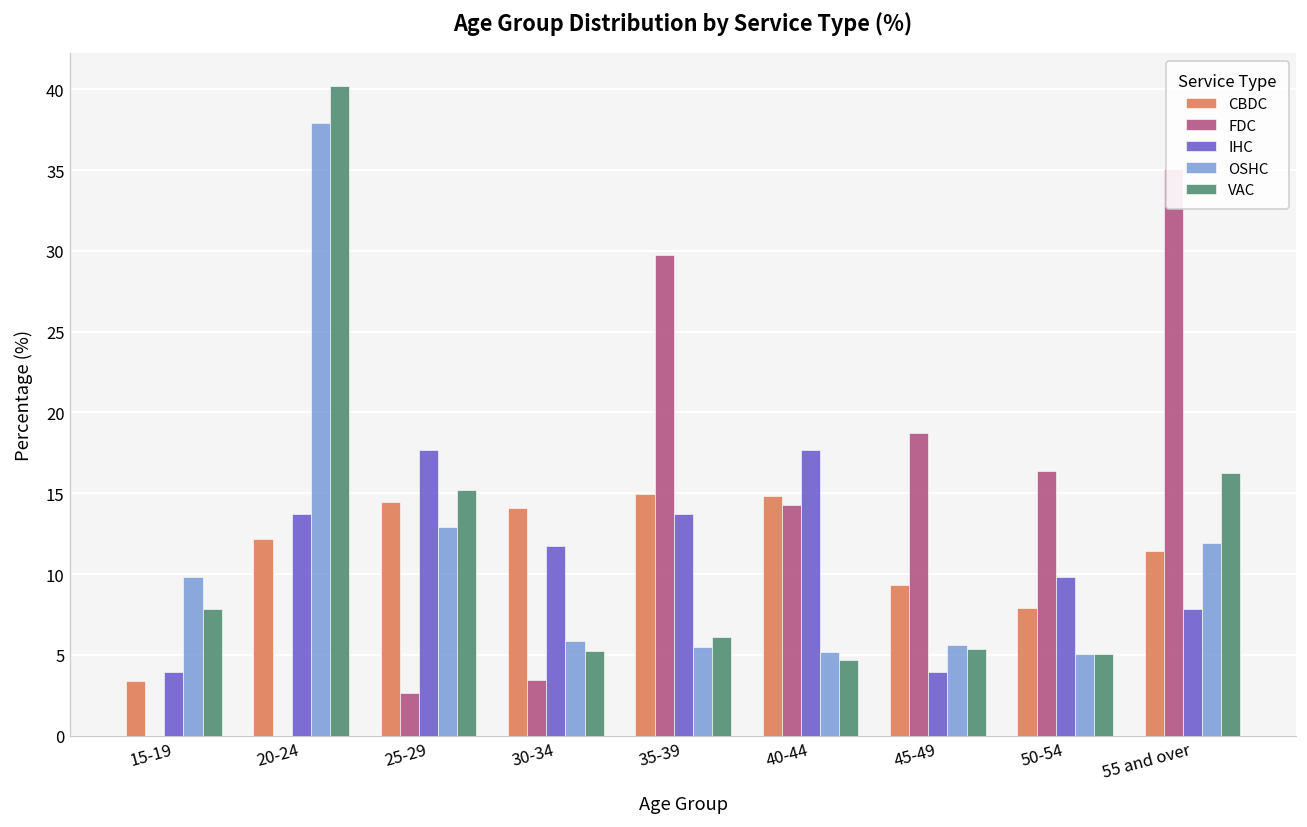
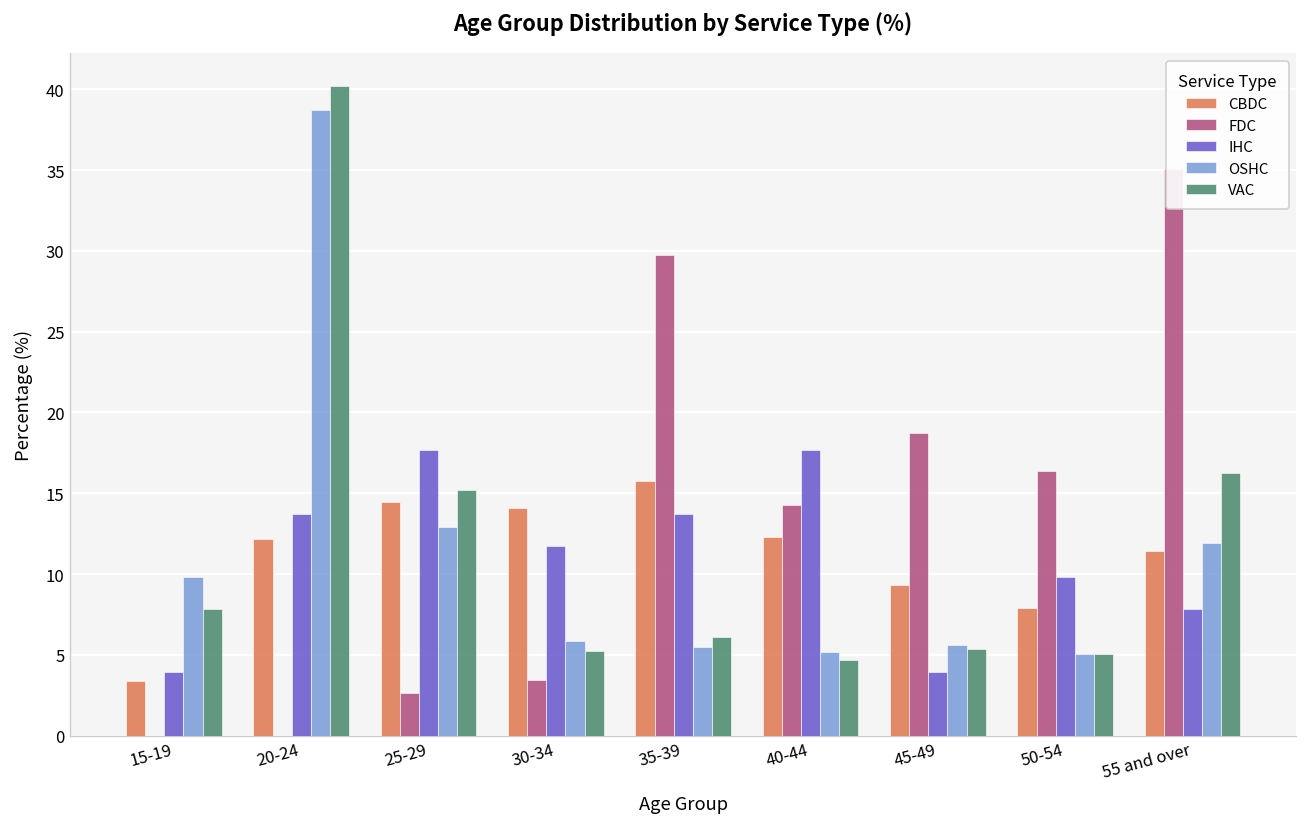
OSHC, 20-24: 37.9 -> 38.7
CBDC, 35-39: 14.9 -> 15.7
CBDC, 40-44: 14.9 -> 12.3
